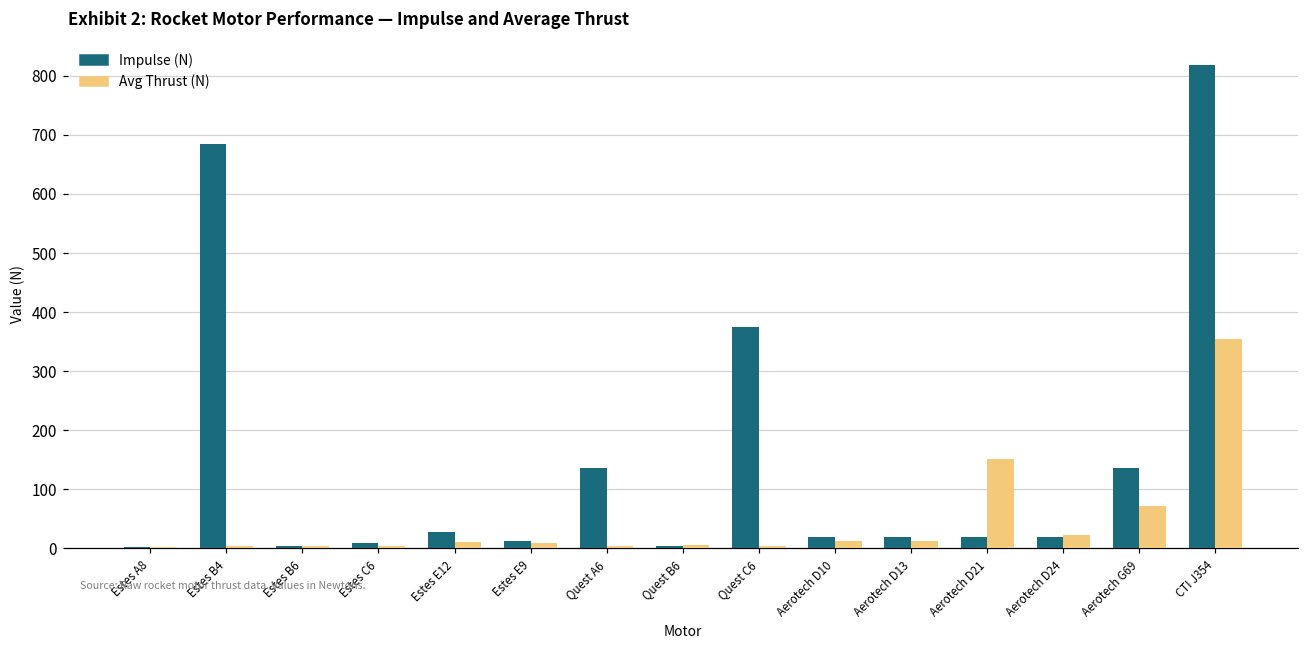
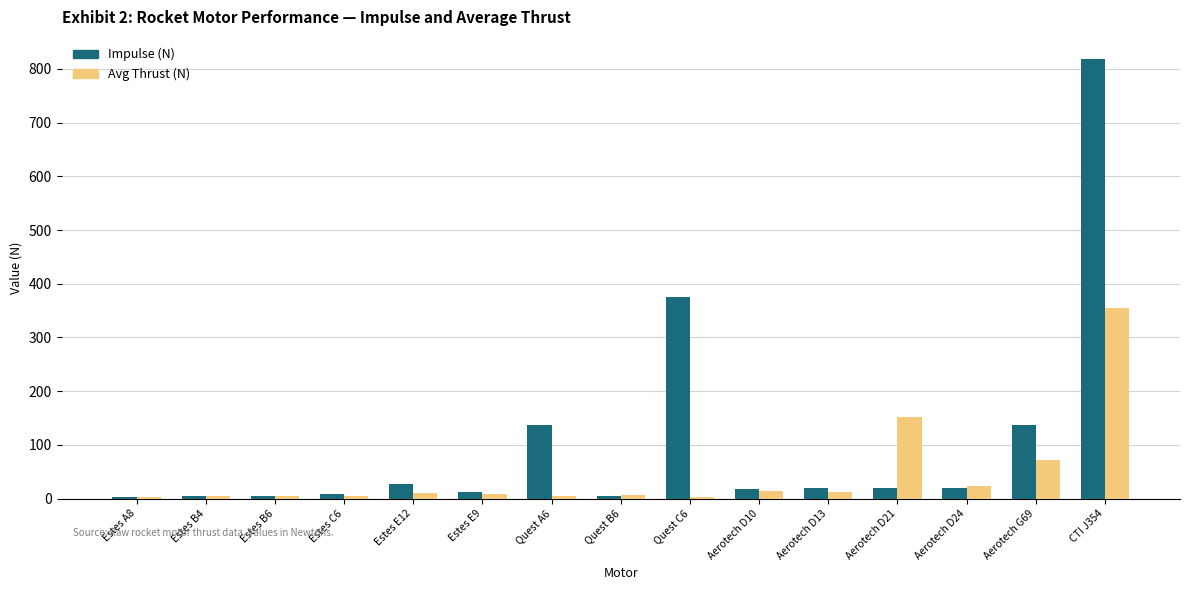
Impulse (N), Estes B4: 680 -> 0
